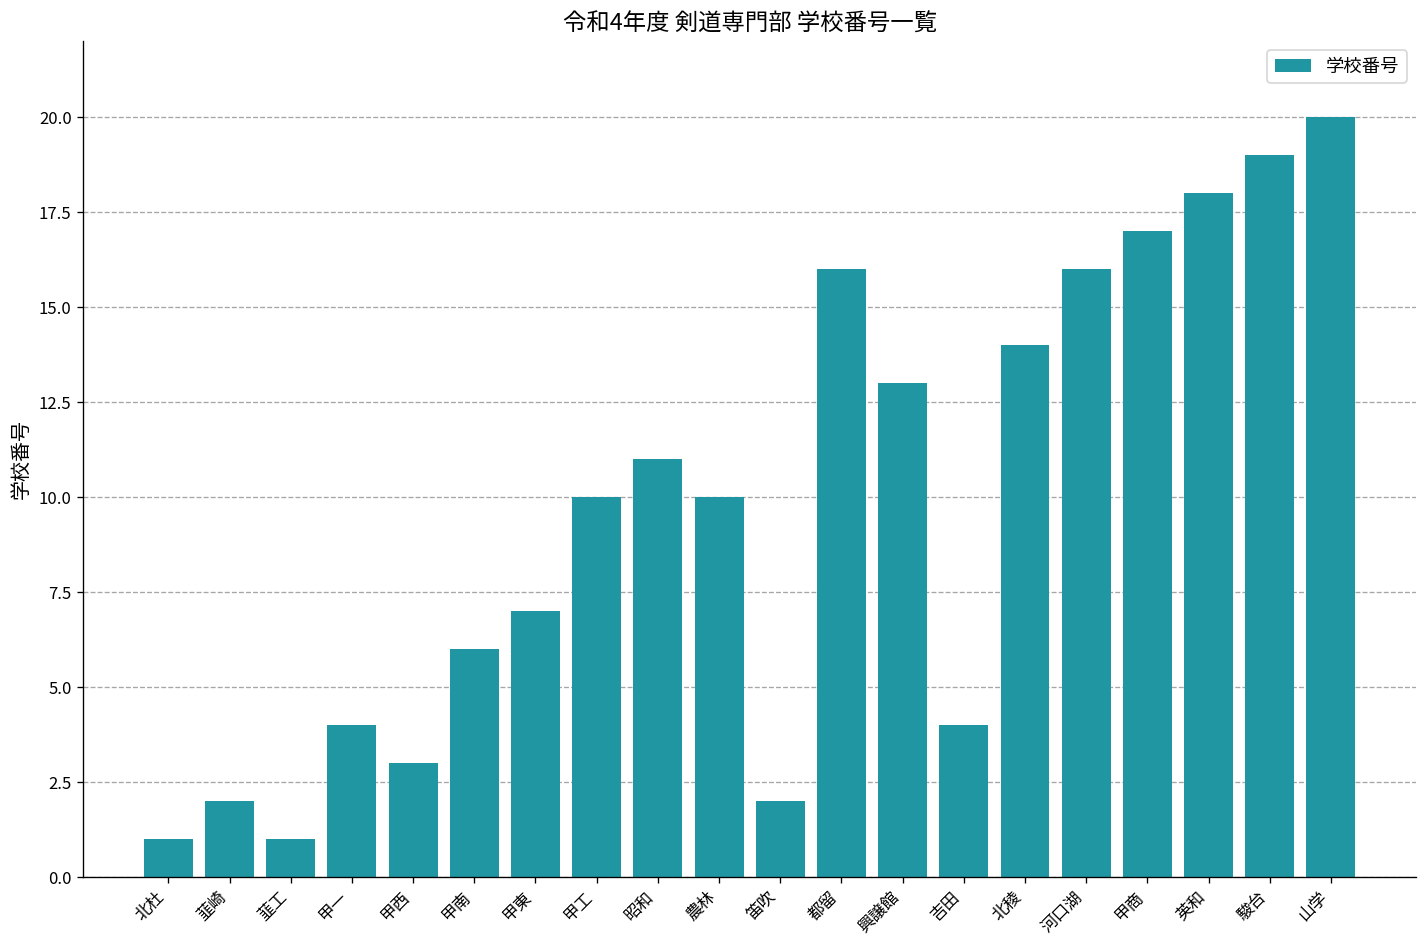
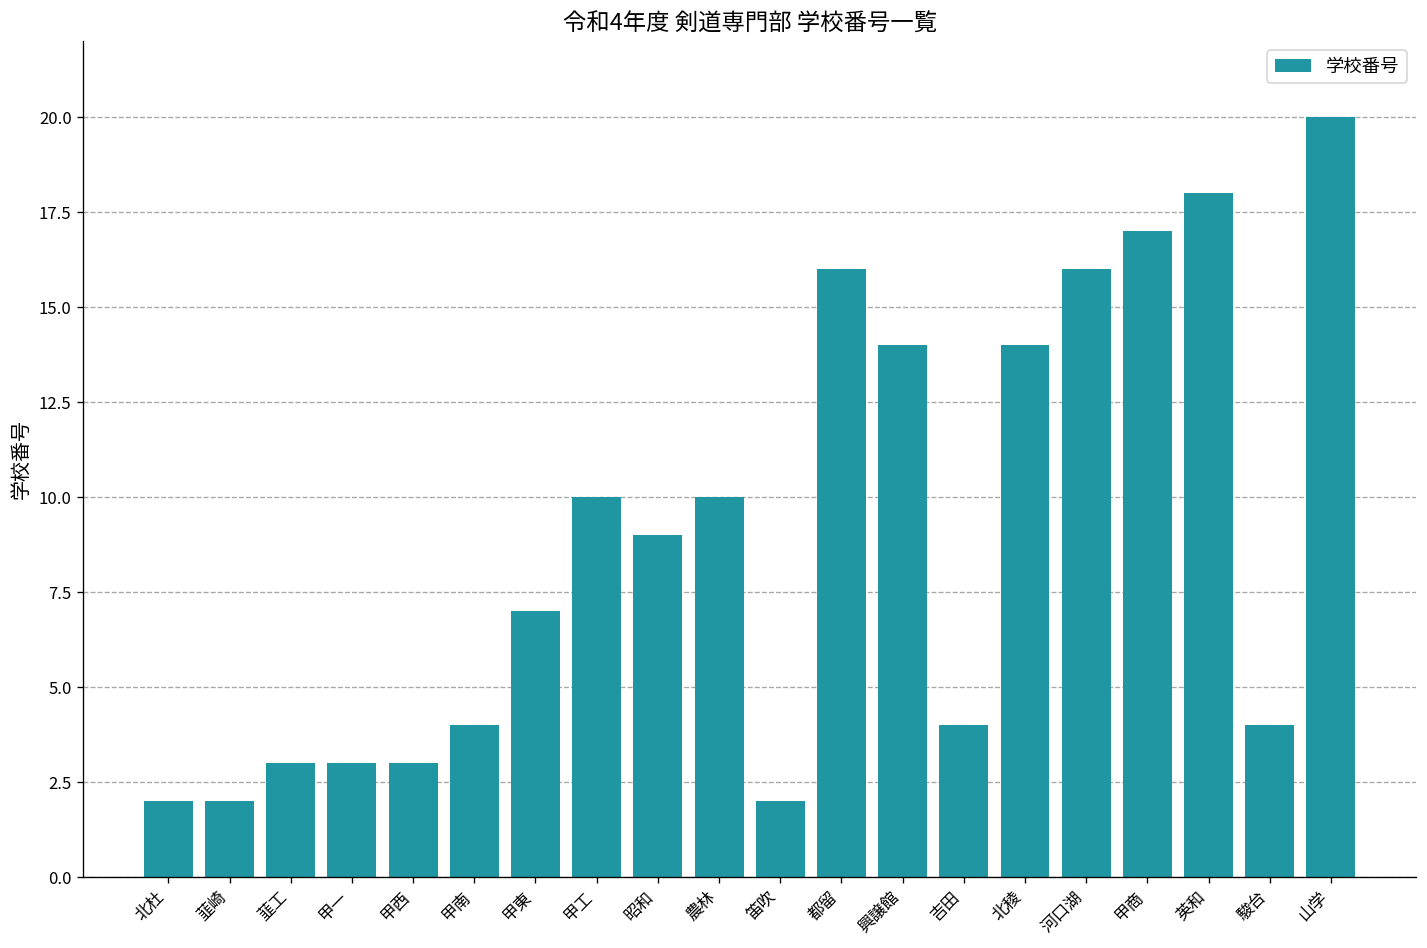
北杜: 1 -> 2
韮工: 1 -> 3
甲一: 4 -> 3
甲南: 6 -> 4
昭和: 11 -> 9
興譲館: 13 -> 14
駿台: 19 -> 4
